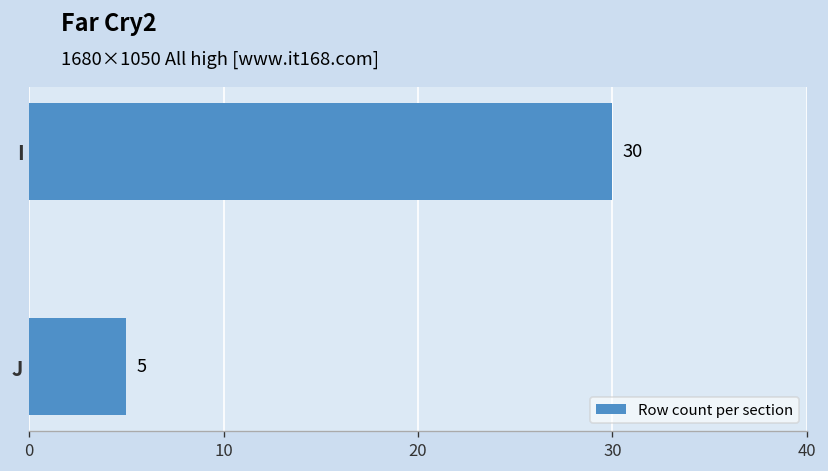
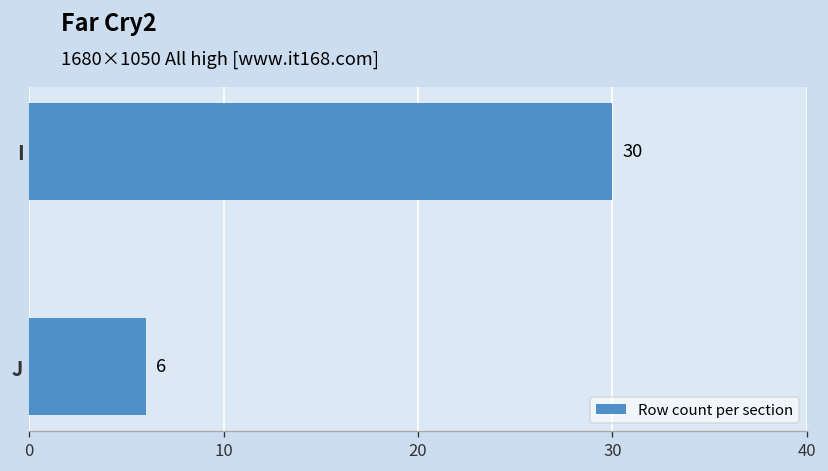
J: 5 -> 6
